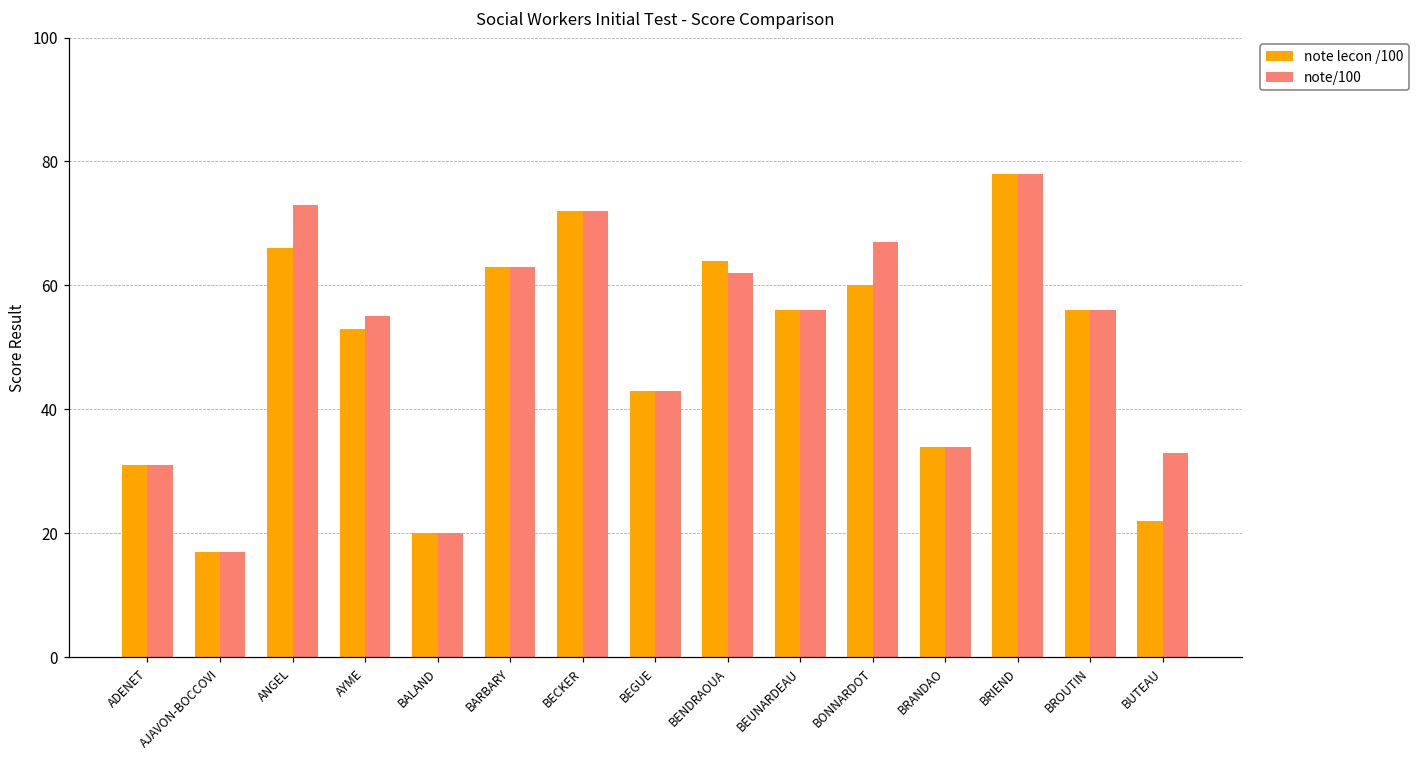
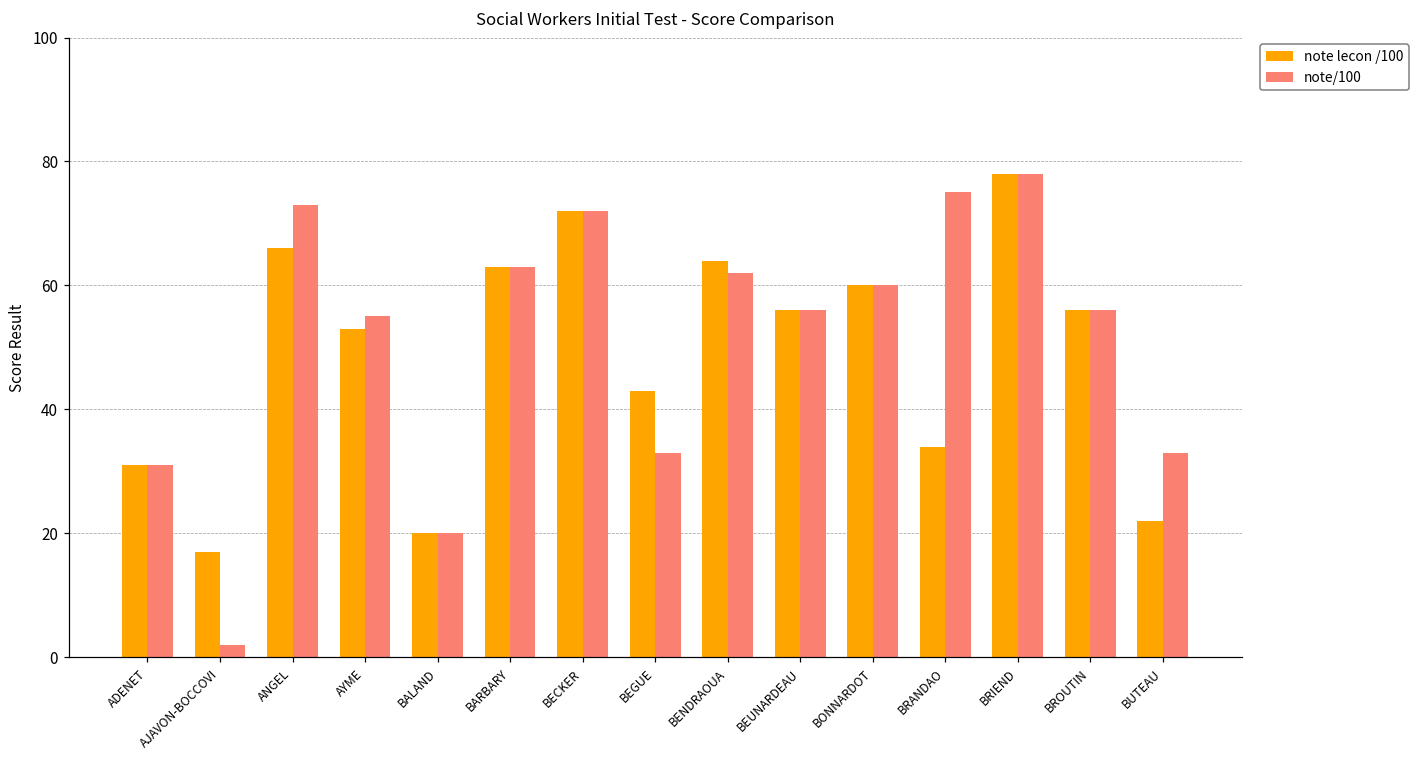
note/100, AJAVON-BOCCOVI: 17 -> 2
note/100, BEGUE: 43 -> 33
note/100, BONNARDOT: 67 -> 60
note/100, BRANDAO: 34 -> 75
